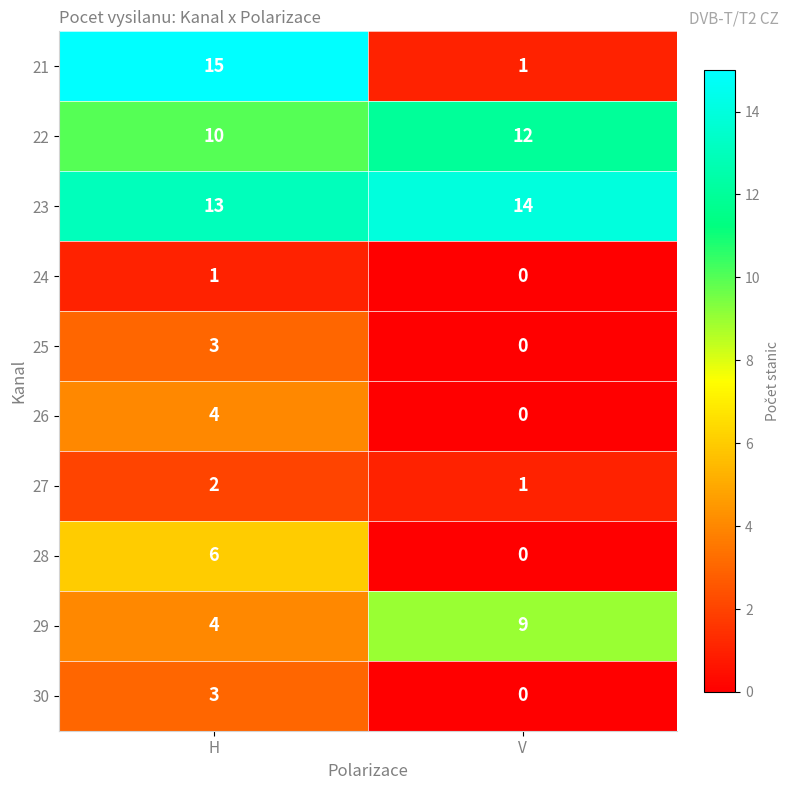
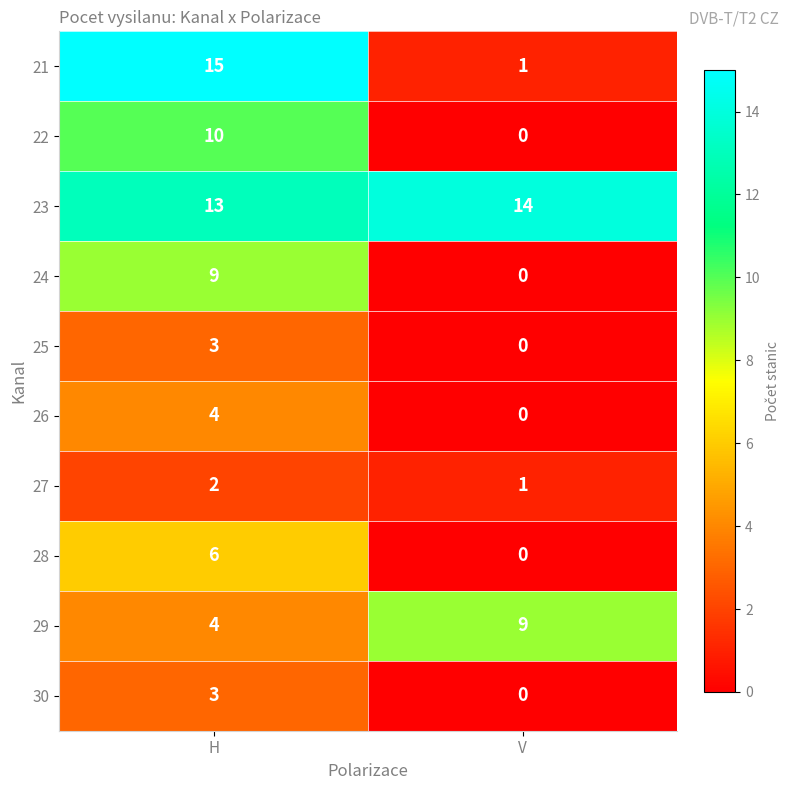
22, V: 12 -> 0
24, H: 1 -> 9
